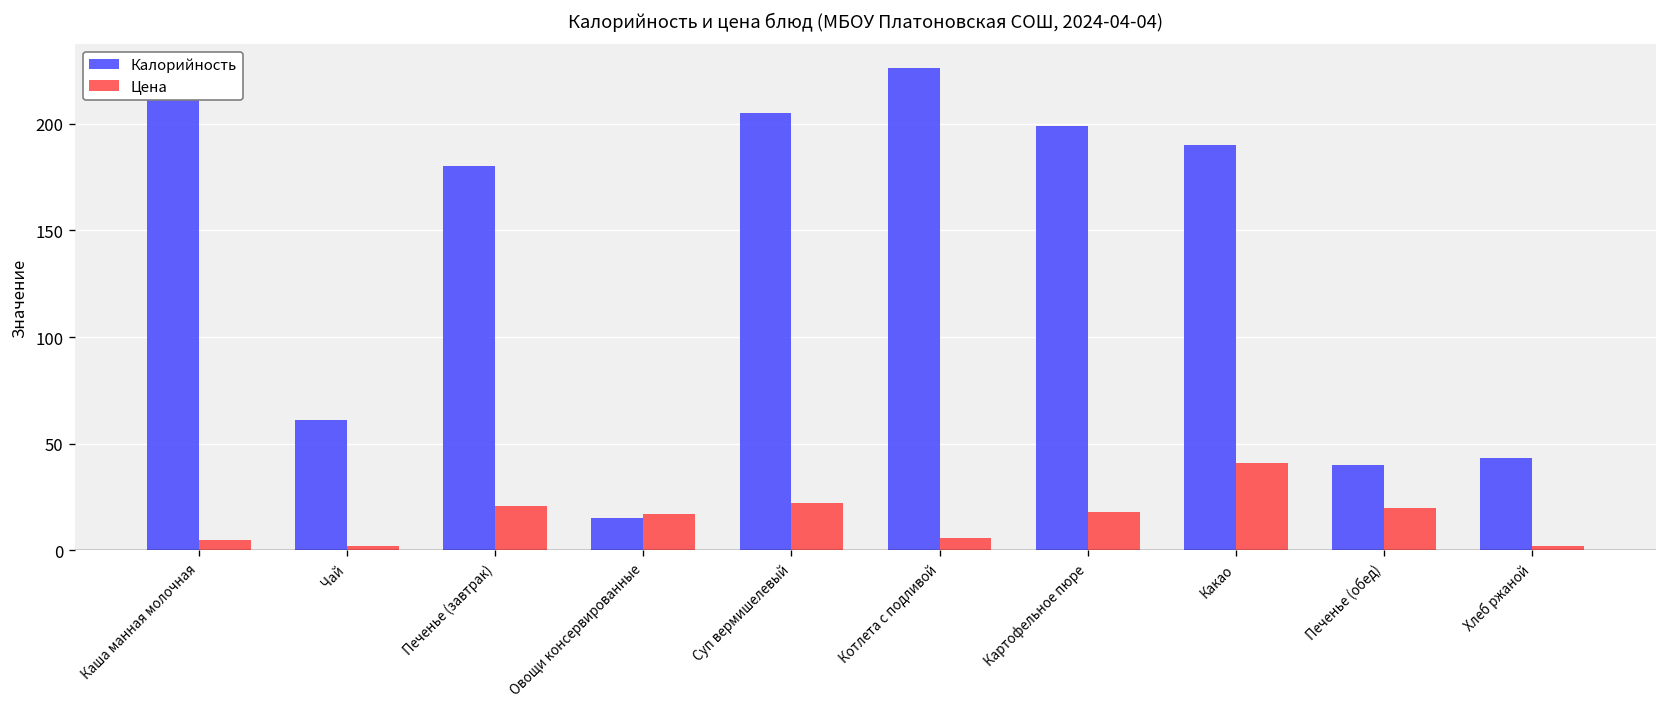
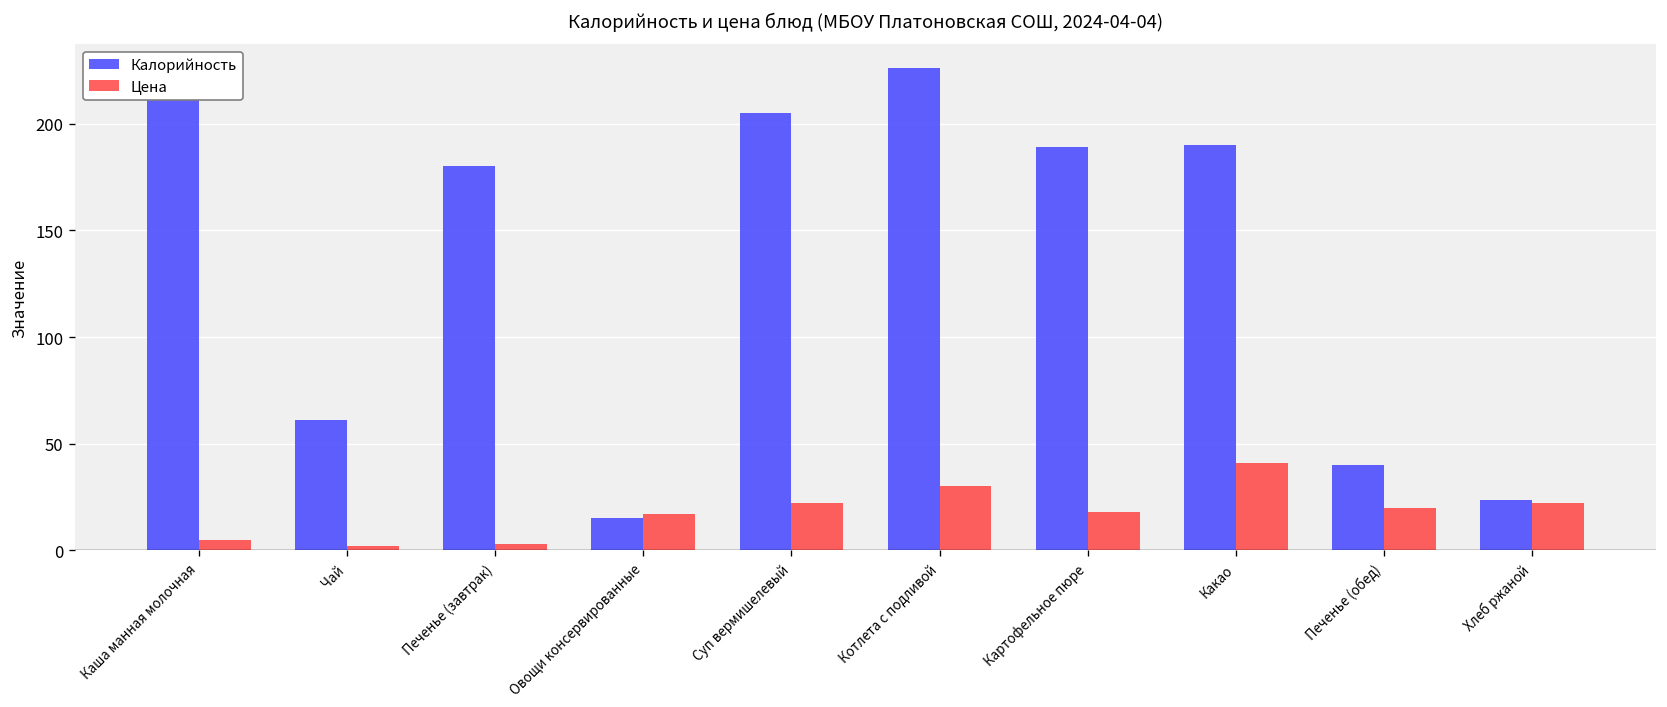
Цена, Печенье (завтрак): 21 -> 3
Цена, Котлета с подливой: 6 -> 30
Калорийность, Картофельное пюре: 199 -> 189
Калорийность, Хлеб ржаной: 44 -> 24
Цена, Хлеб ржаной: 2 -> 22
